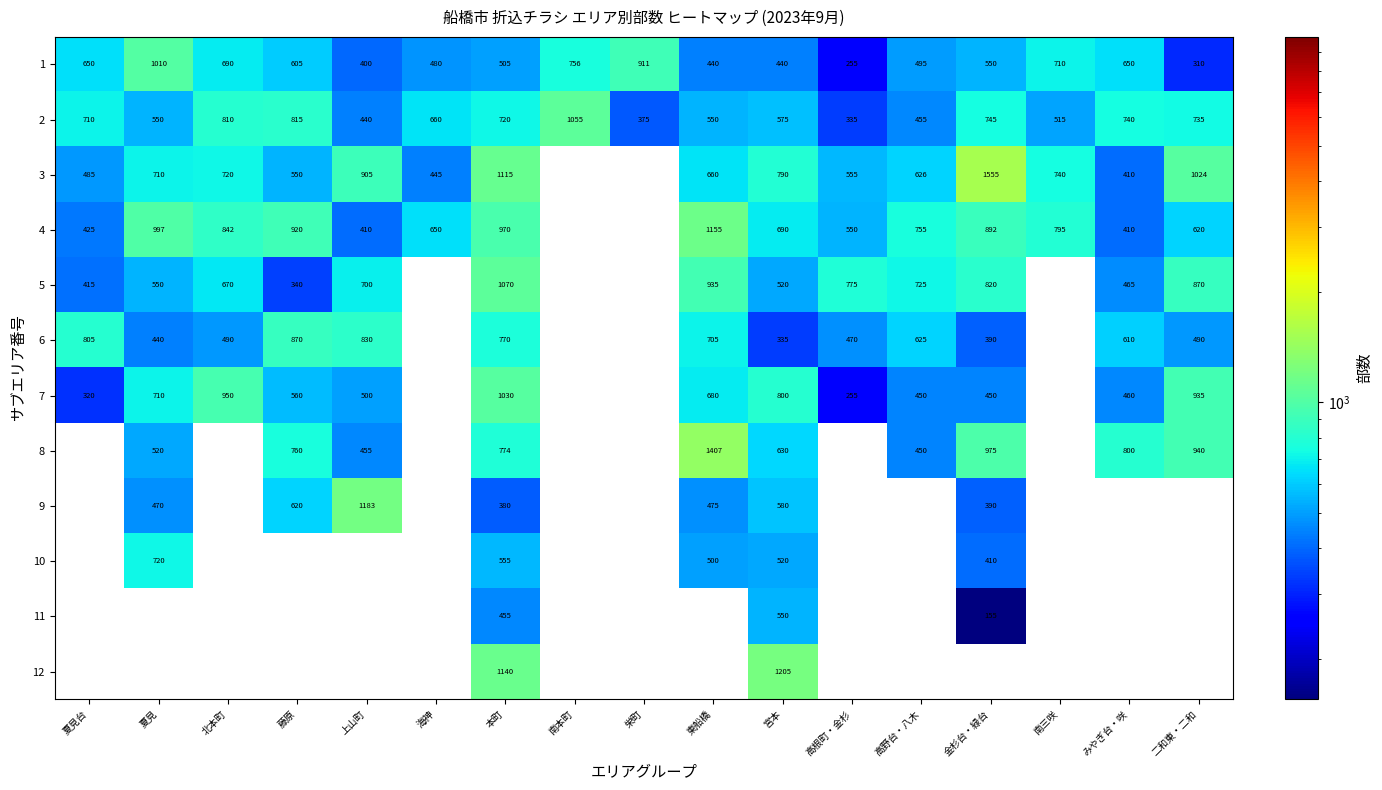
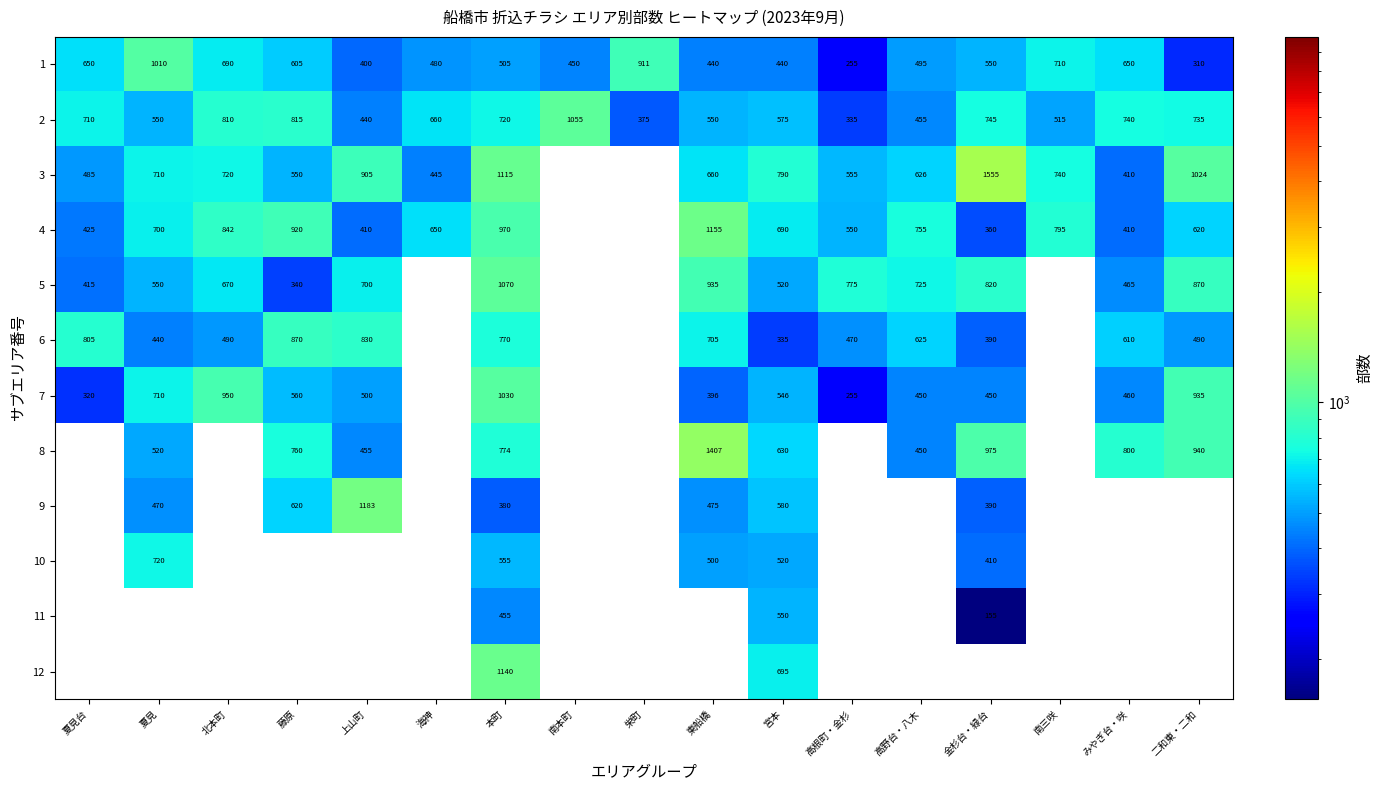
1, 南本町: 756 -> 450
4, 夏見: 997 -> 700
4, 金杉台・緑台: 892 -> 360
7, 東船橋: 680 -> 396
7, 宮本: 800 -> 546
12, 宮本: 1205 -> 695
